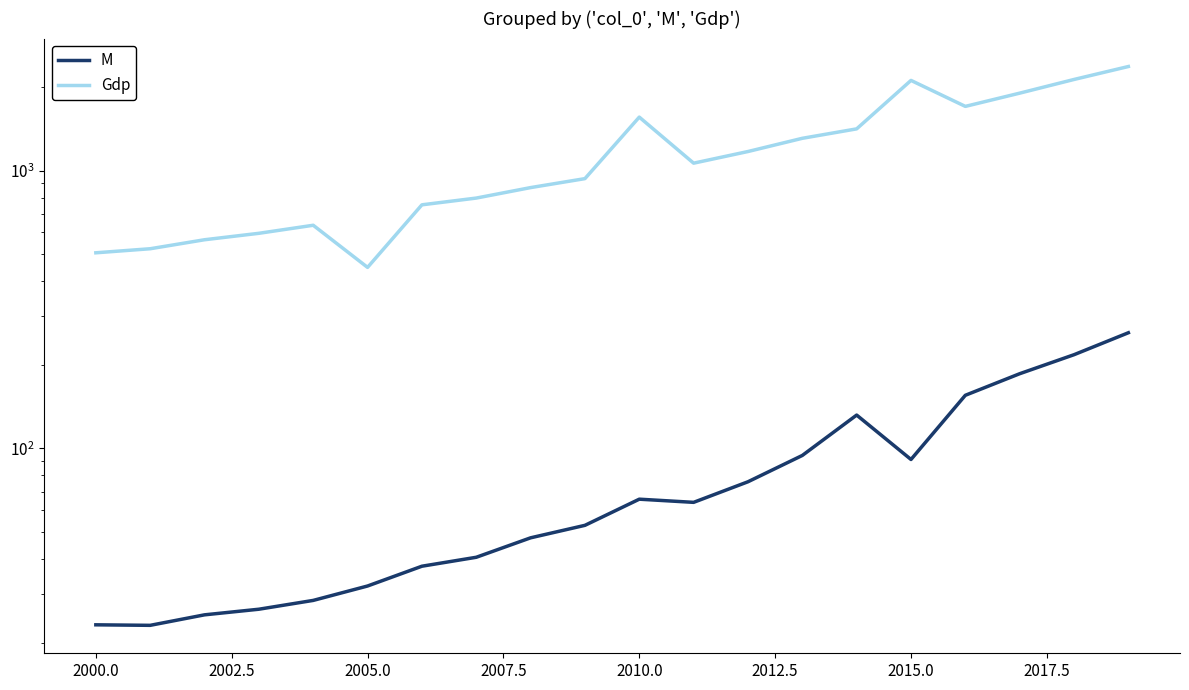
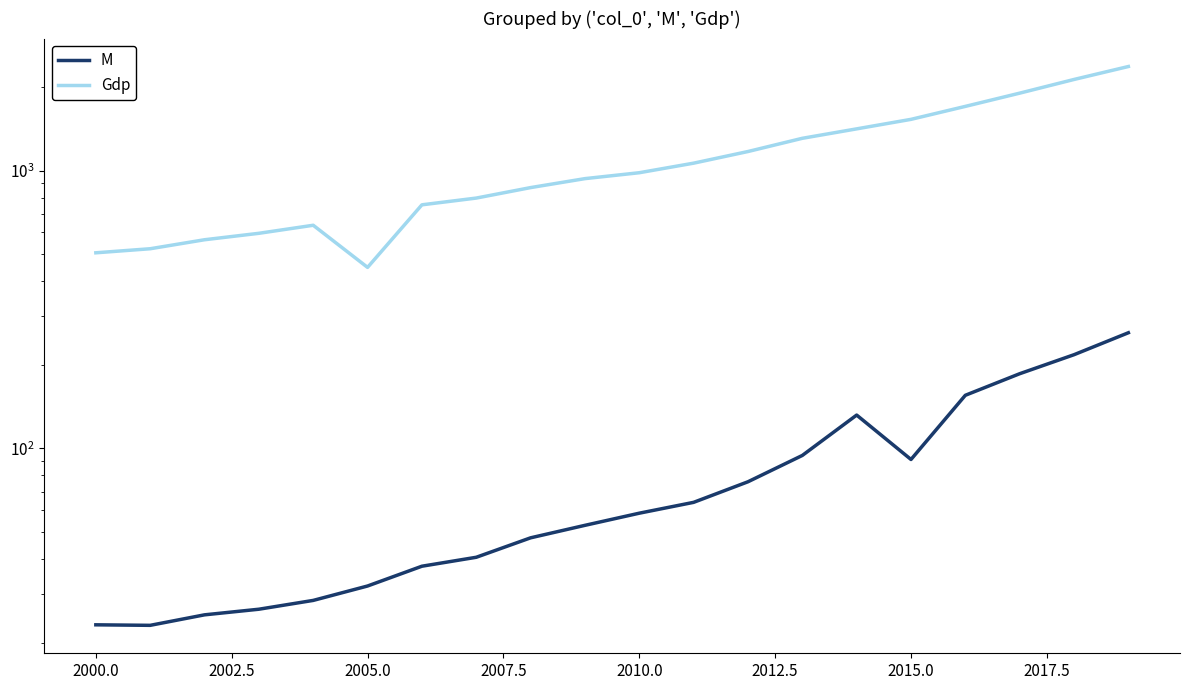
M, 2010.0: 66 -> 59
Gdp, 2010.0: 1600 -> 980
Gdp, 2015.0: 2100 -> 1500
